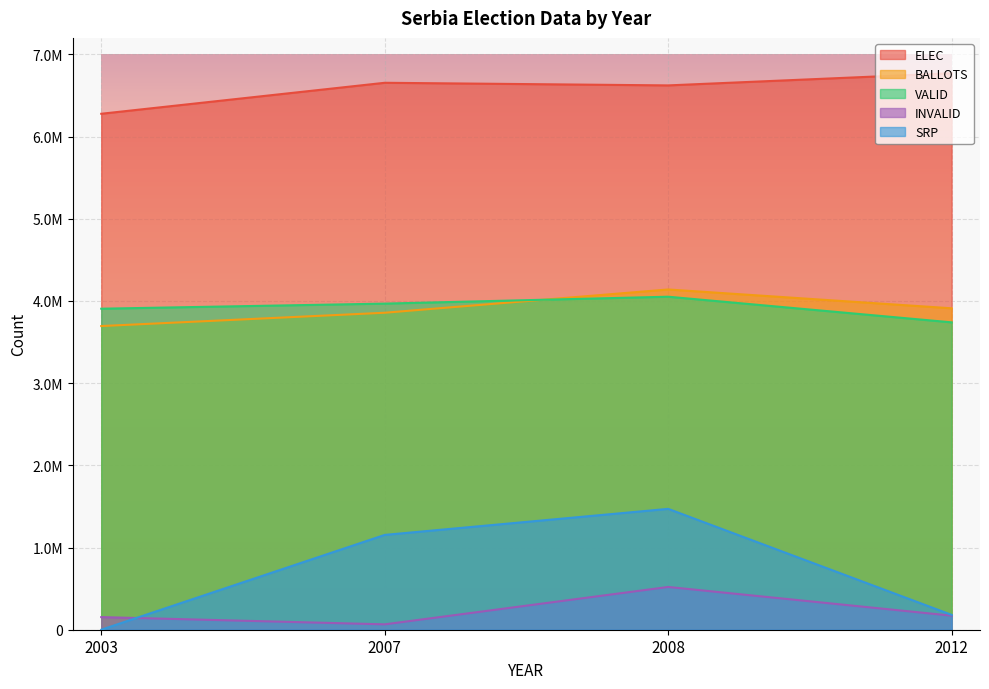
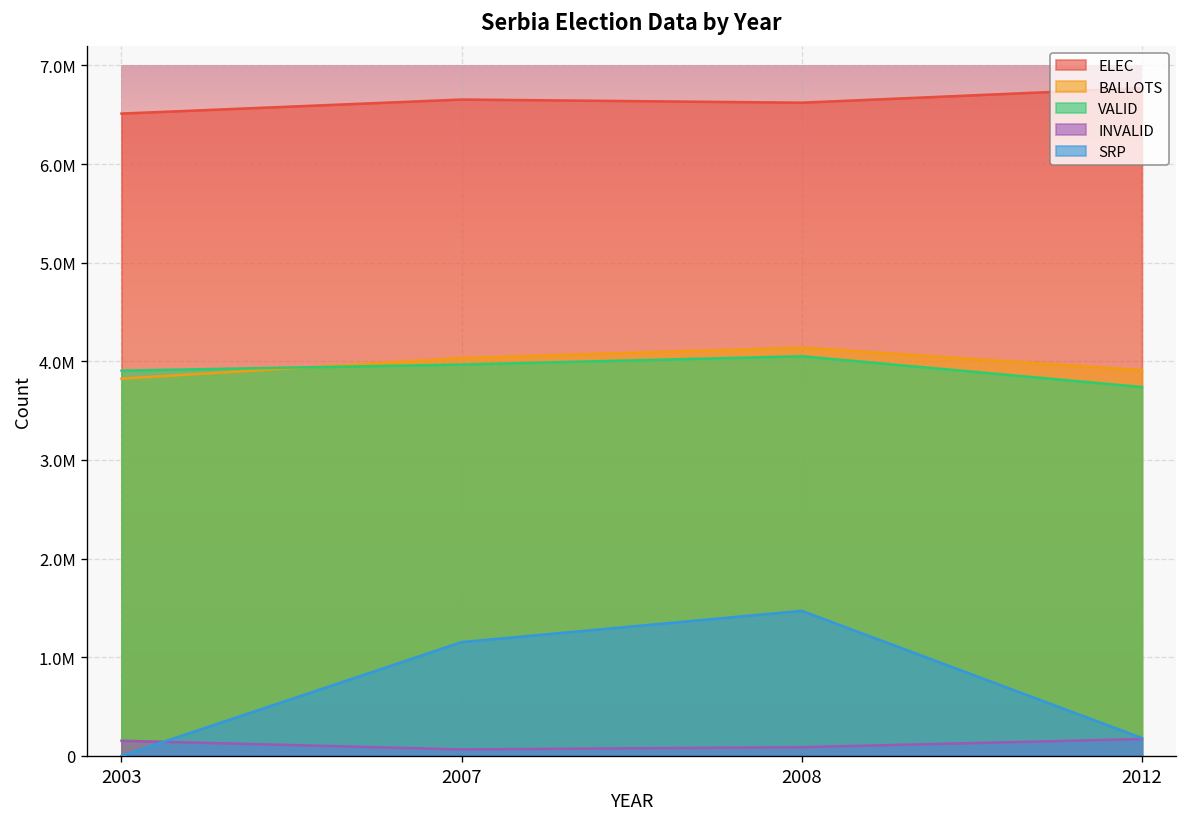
ELEC, 2003: 6300000 -> 6500000
BALLOTS, 2003: 3700000 -> 3800000
BALLOTS, 2007: 3900000 -> 4000000
INVALID, 2008: 500000 -> 100000
